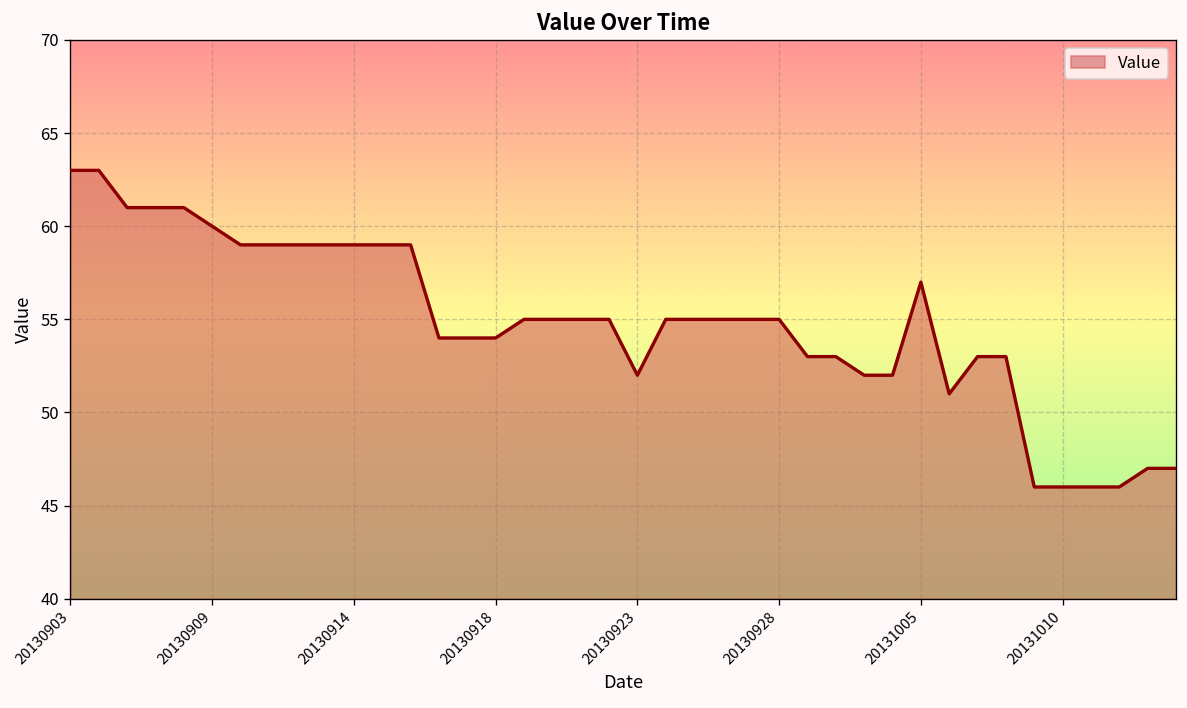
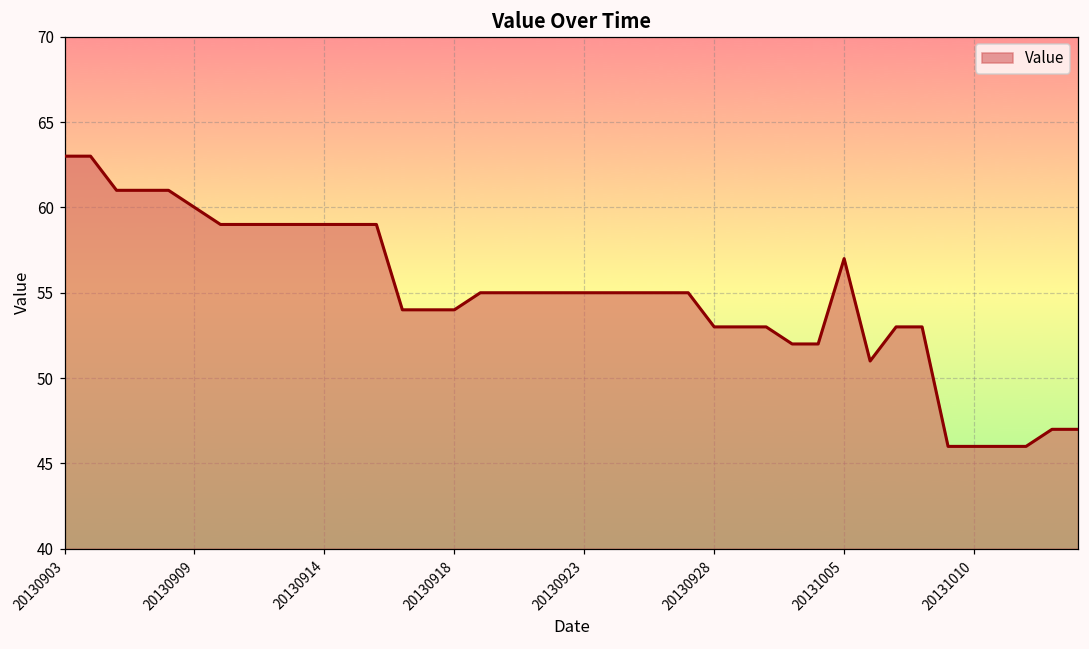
20130923: 52 -> 55
20130928: 55 -> 53
